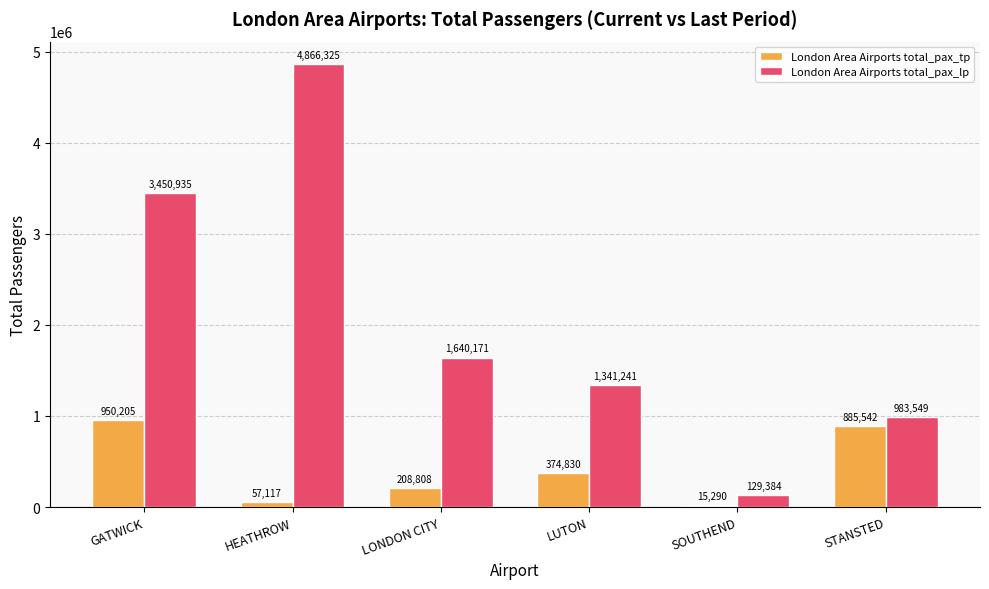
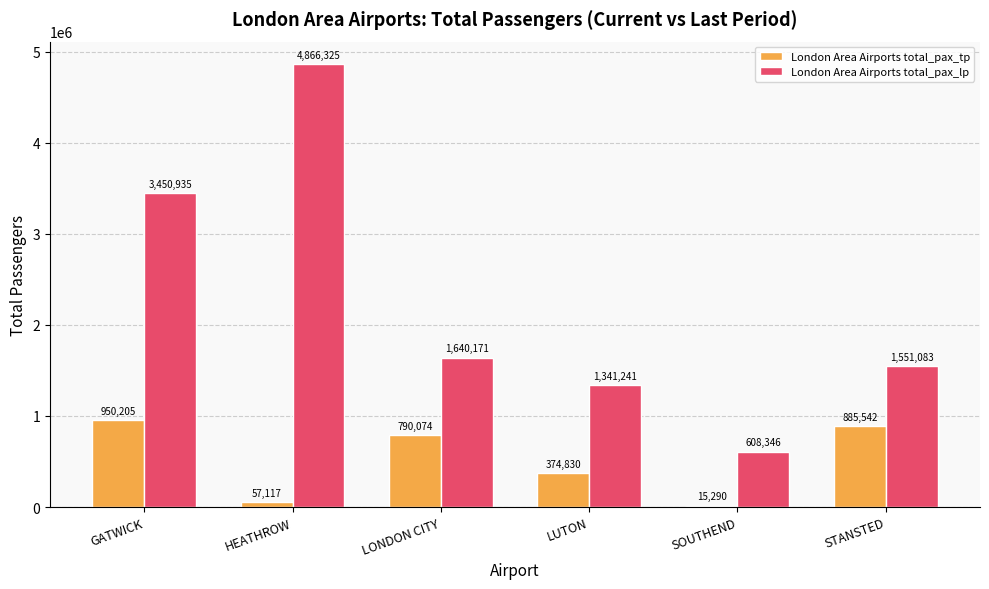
London Area Airports total_pax_tp, LONDON CITY: 208,808 -> 790,074
London Area Airports total_pax_lp, SOUTHEND: 129,384 -> 608,346
London Area Airports total_pax_lp, STANSTED: 983,549 -> 1,551,083
